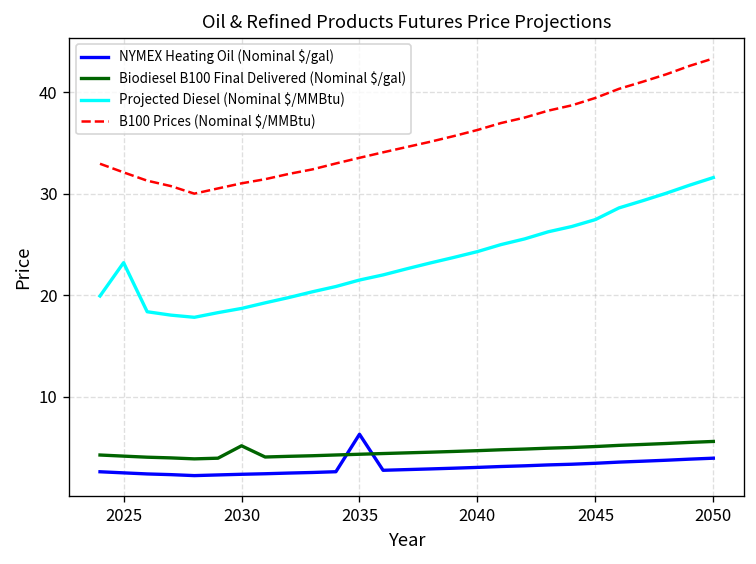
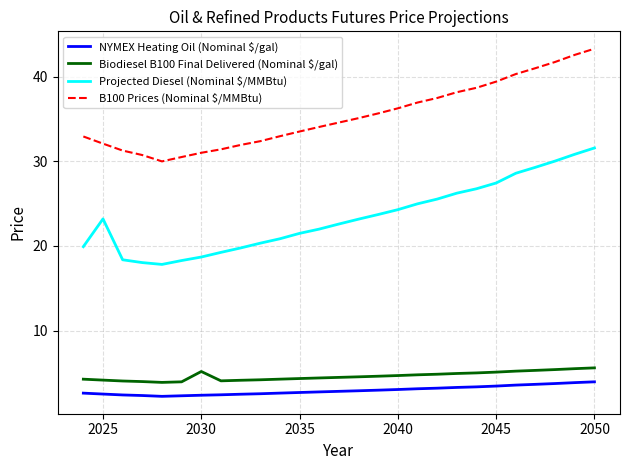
NYMEX Heating Oil (Nominal $/gal), 2035: 6 -> 3
